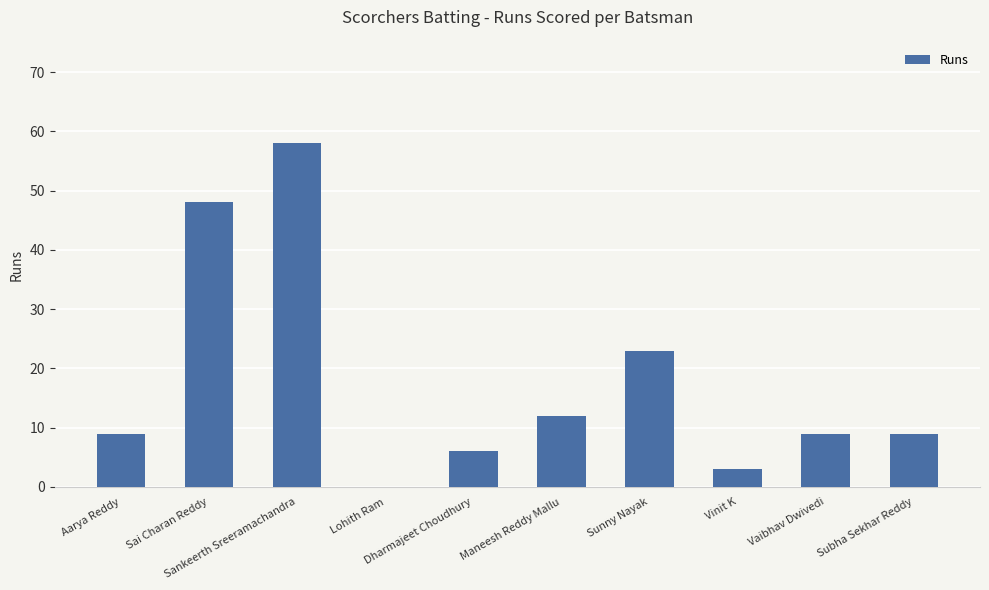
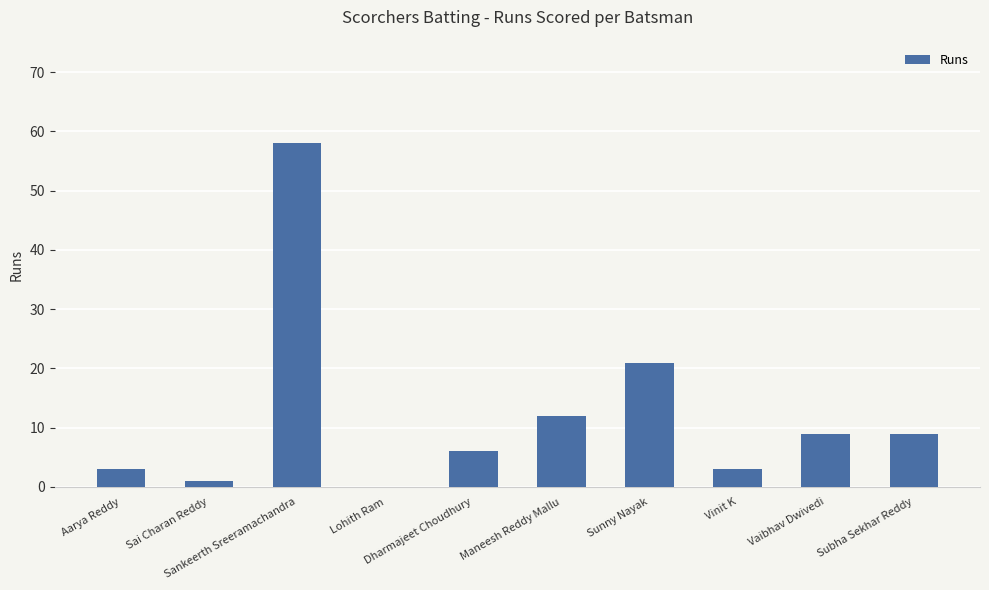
Aarya Reddy: 9 -> 3
Sai Charan Reddy: 48 -> 1
Sunny Nayak: 23 -> 21
